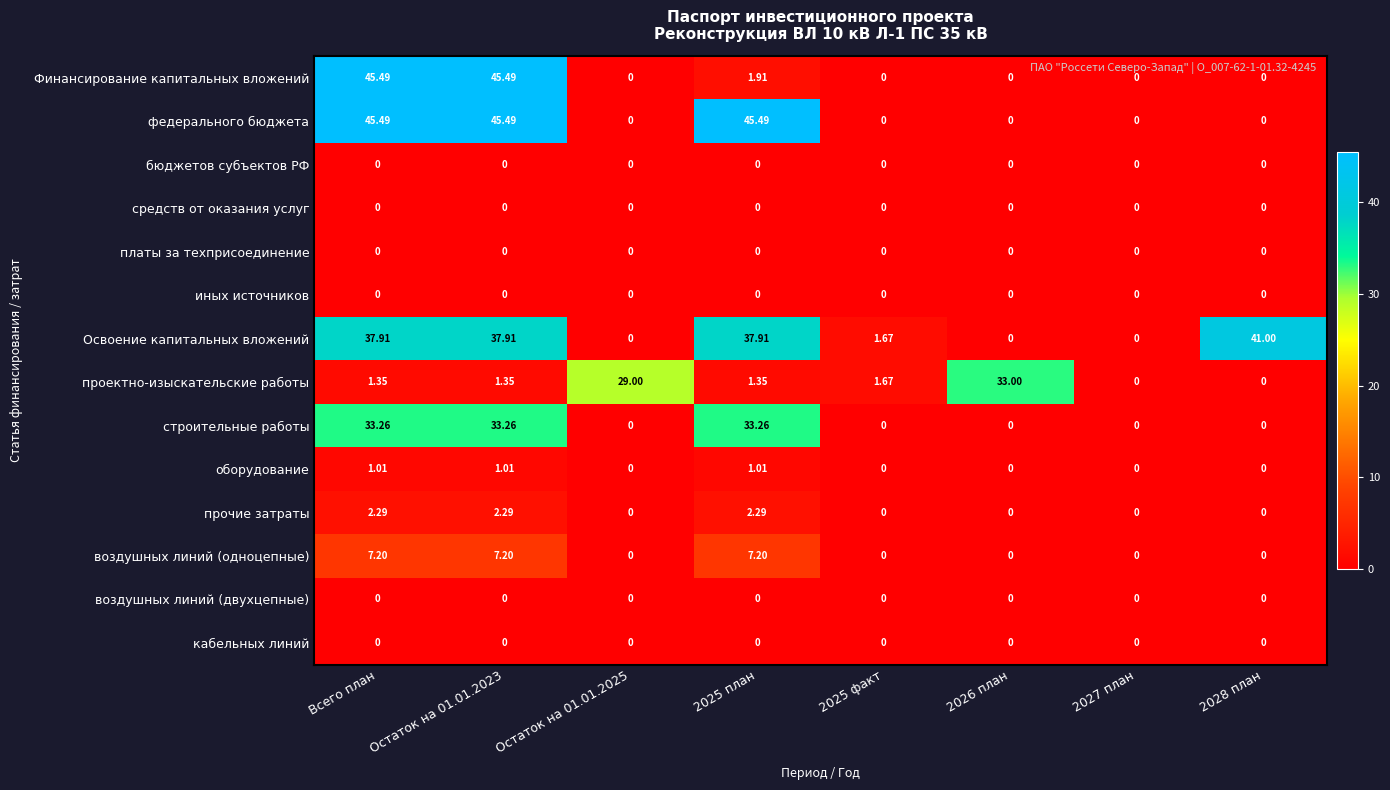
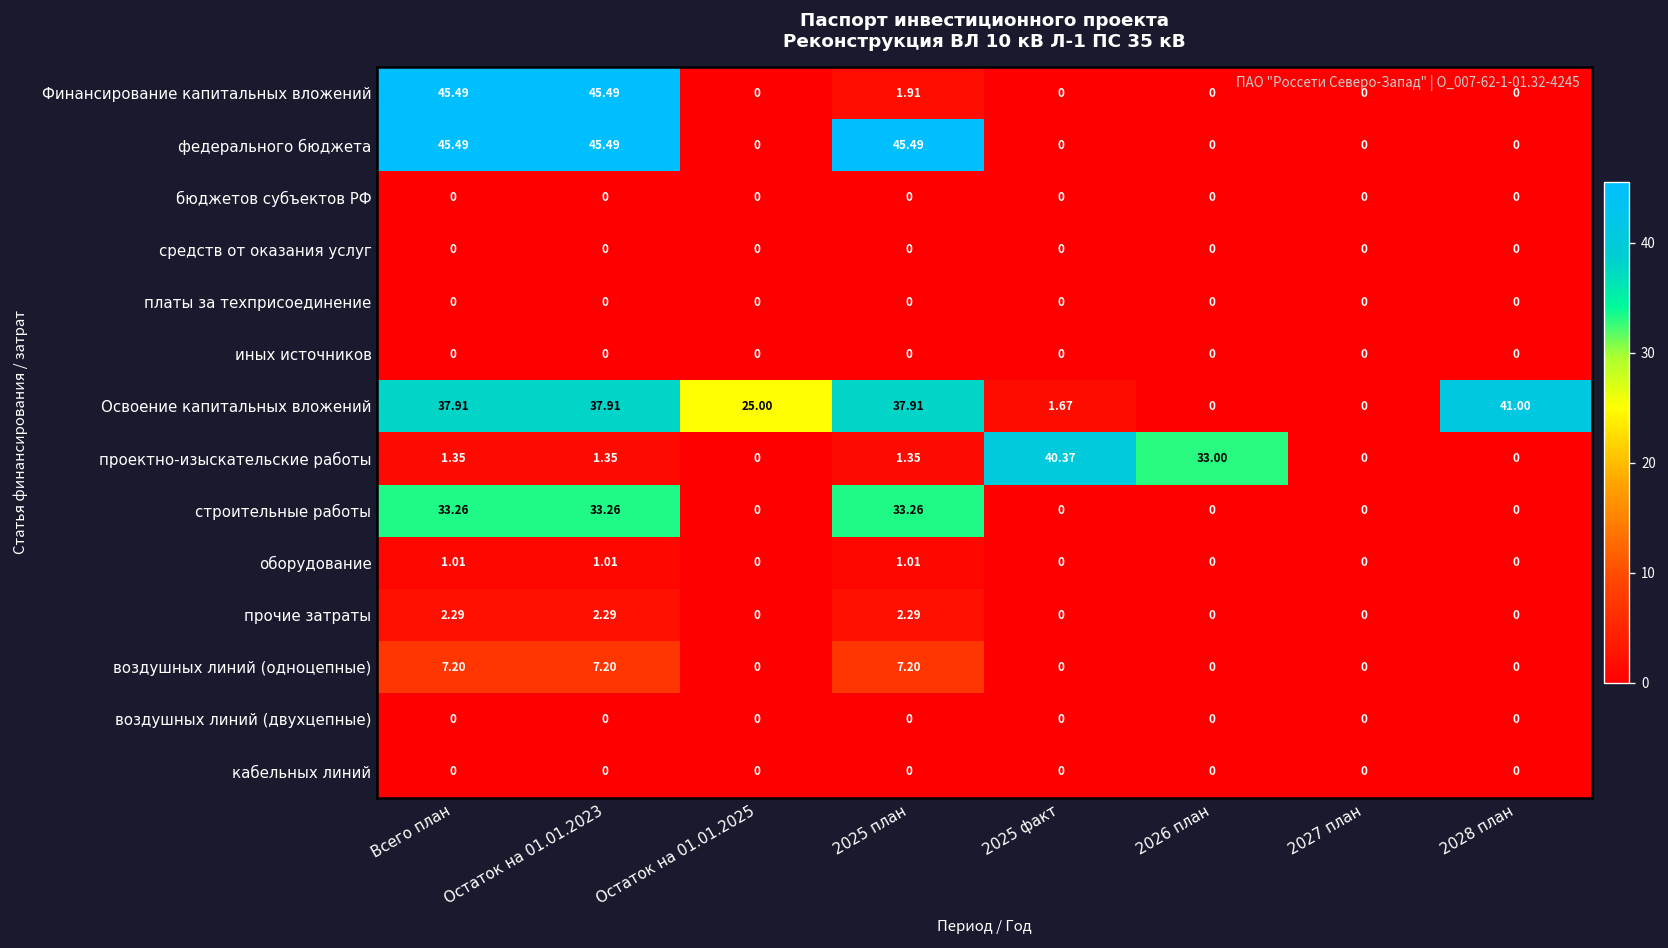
Освоение капитальных вложений, Остаток на 01.01.2025: 0 -> 25.00
проектно-изыскательские работы, Остаток на 01.01.2025: 29.00 -> 0
проектно-изыскательские работы, 2025 факт: 1.67 -> 40.37
